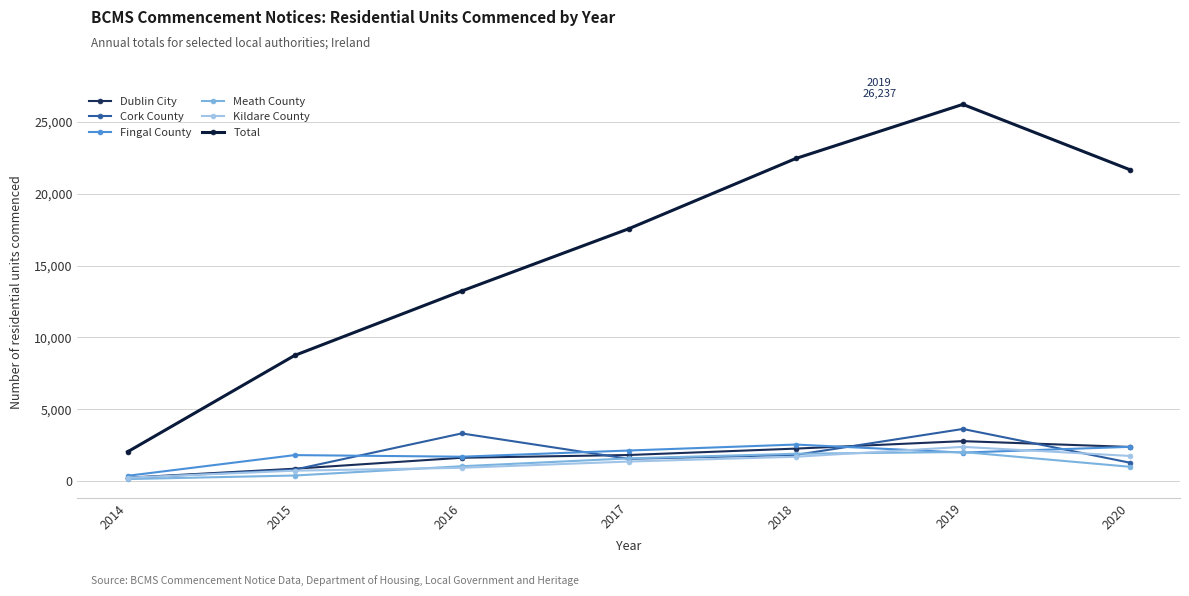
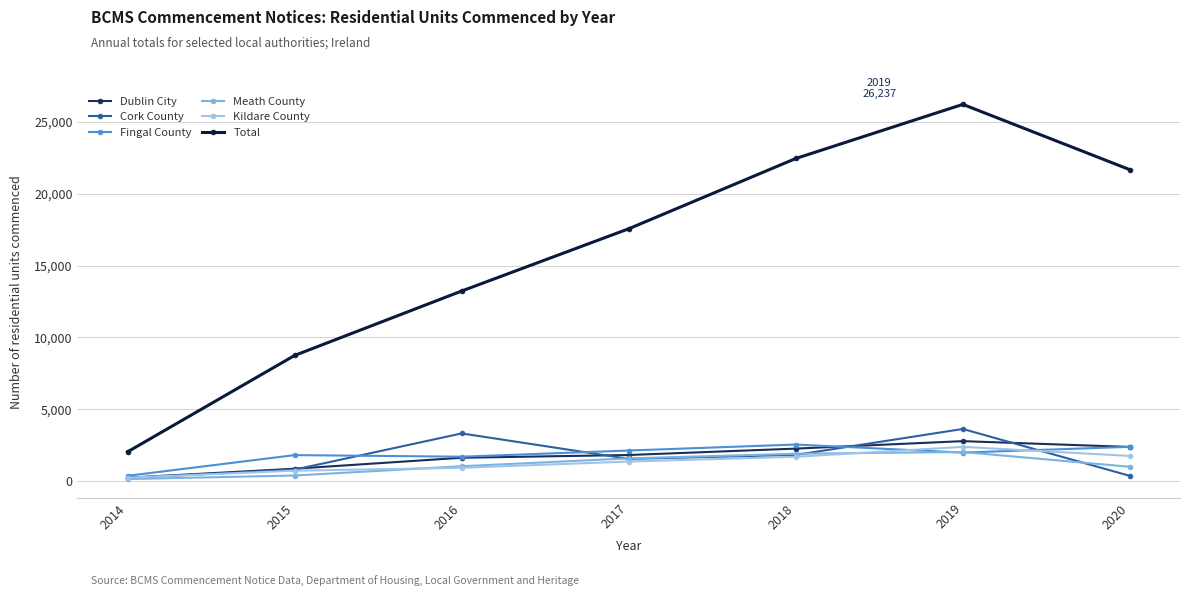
Cork County, 2020: 1,300 -> 400
